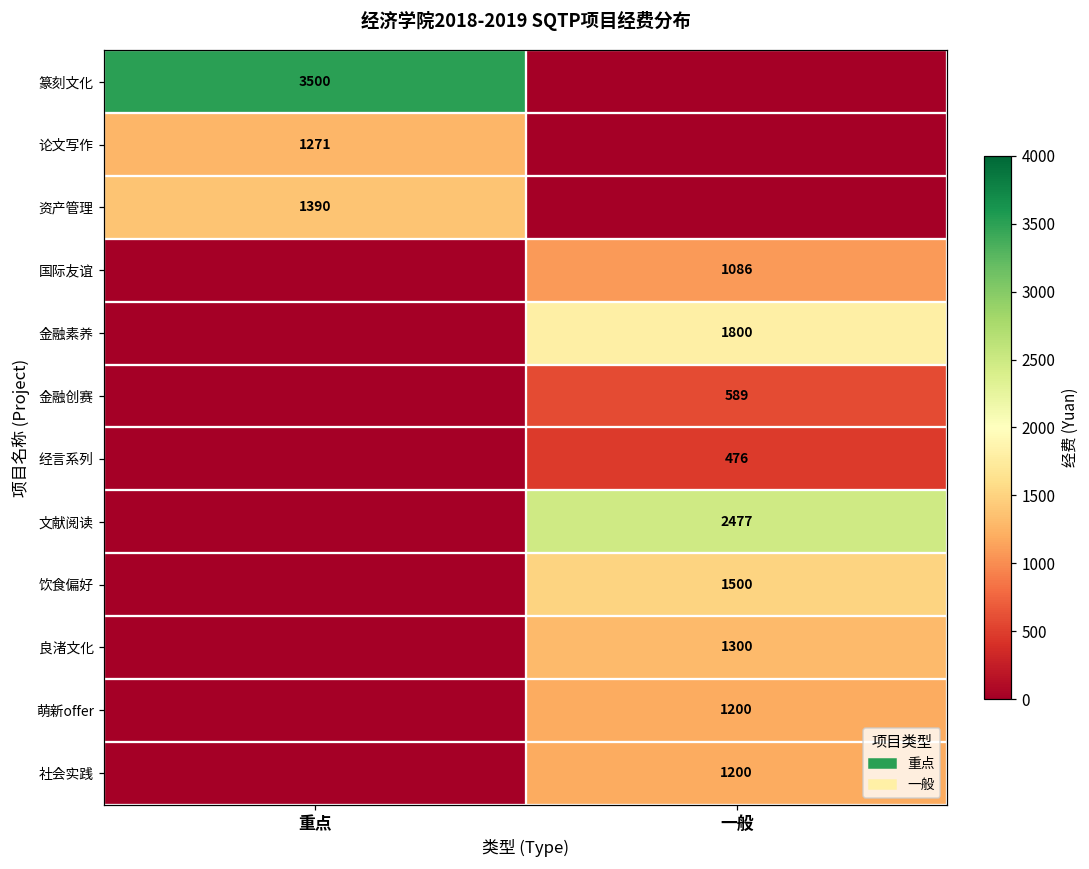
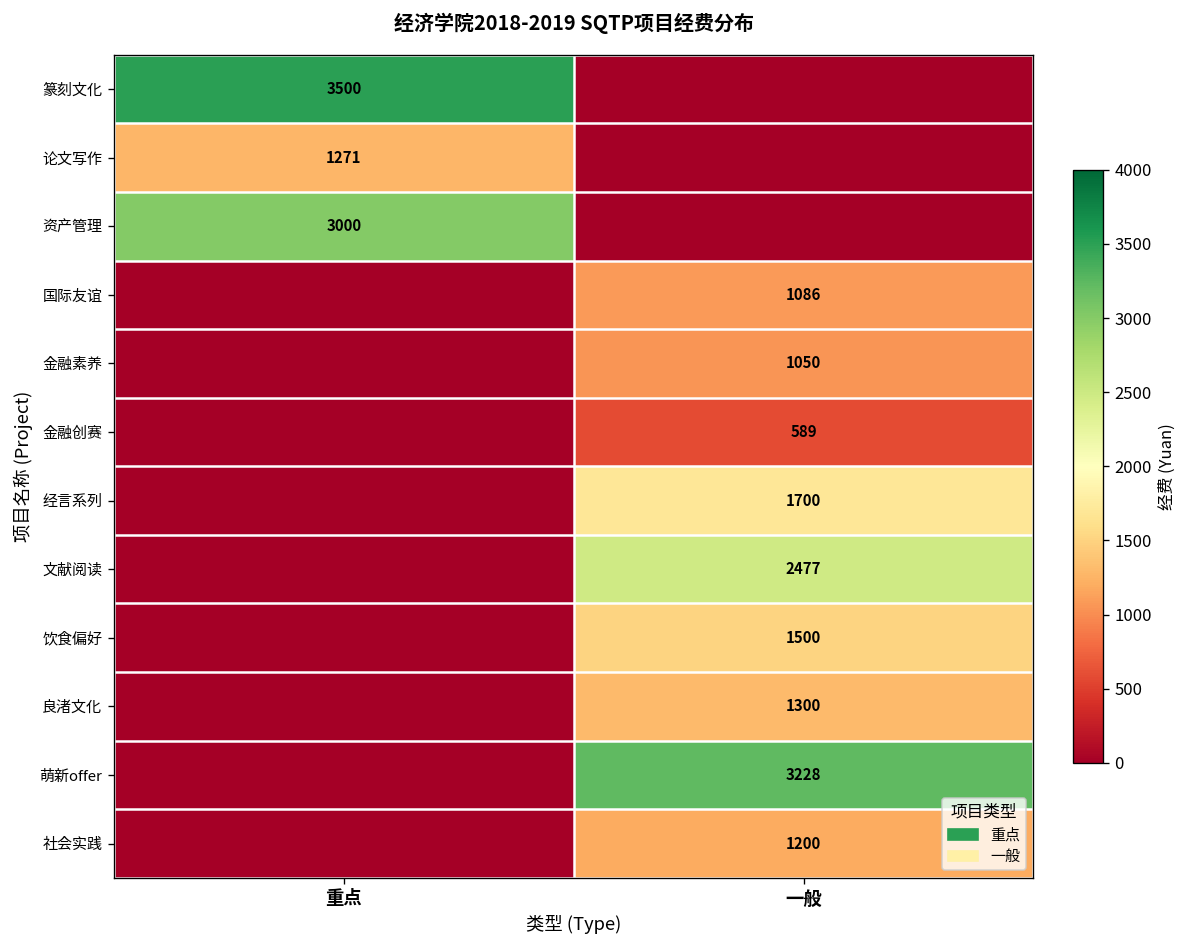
资产管理, 重点: 1390 -> 3000
金融素养, 一般: 1800 -> 1050
经言系列, 一般: 476 -> 1700
萌新offer, 一般: 1200 -> 3228
